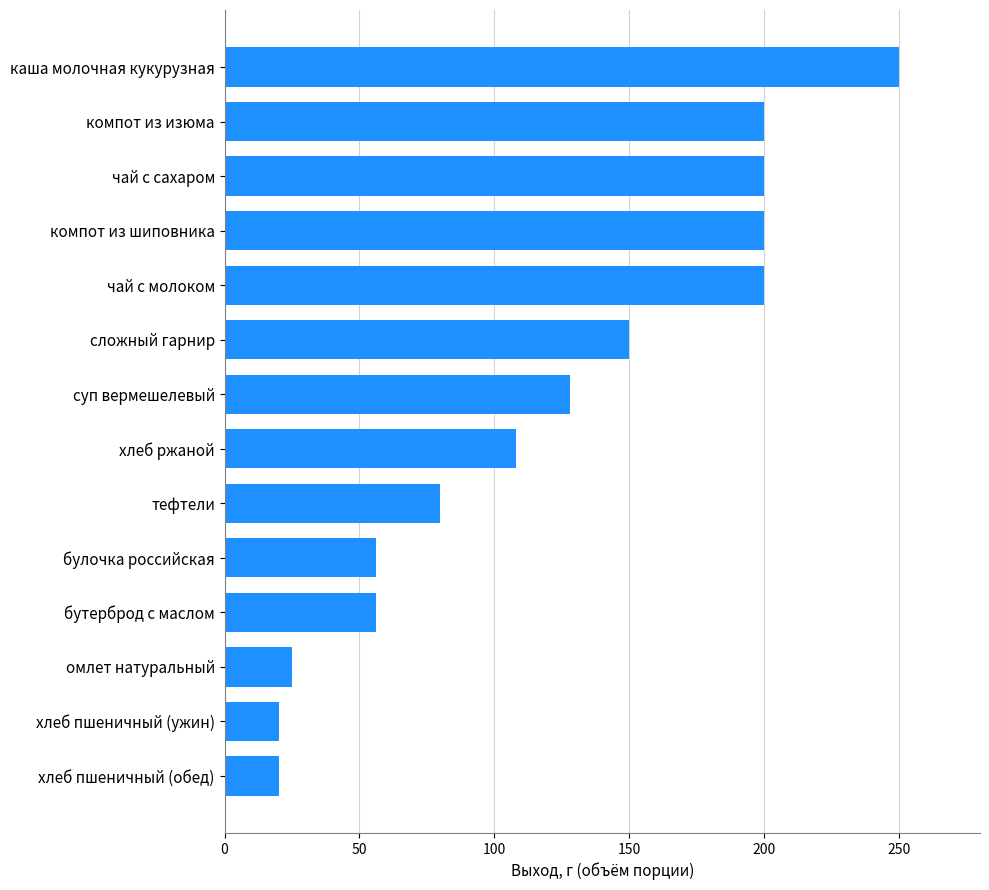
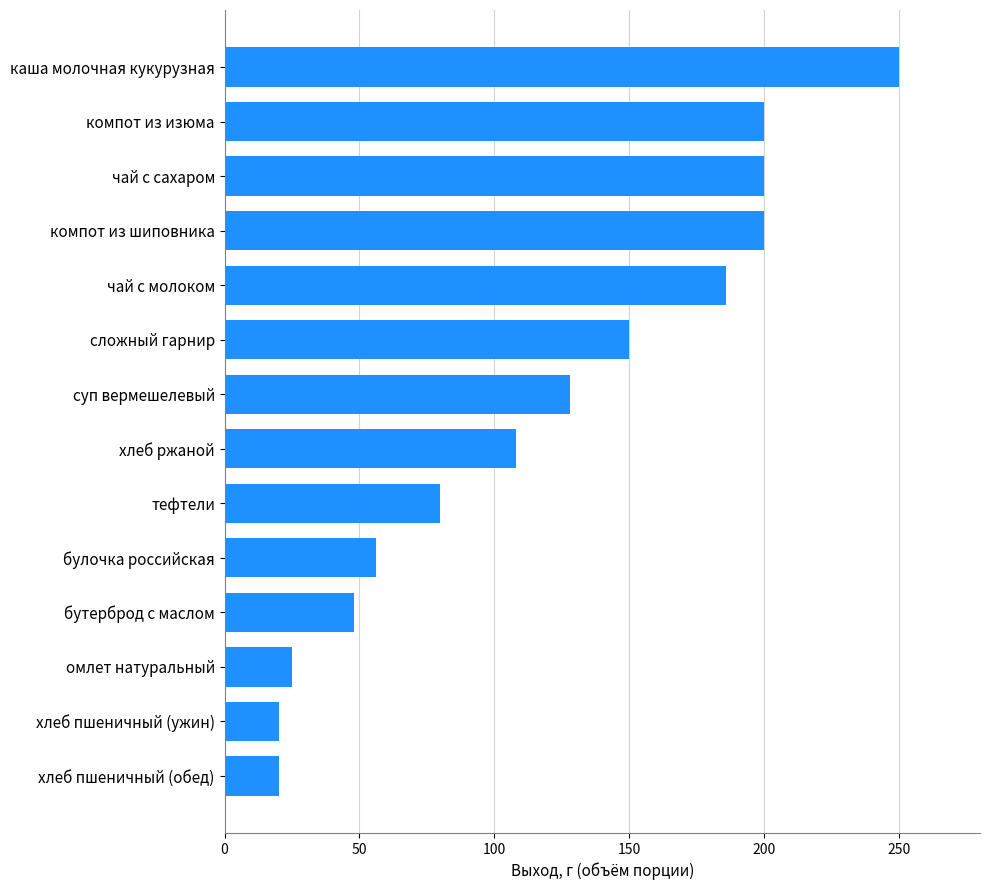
чай с молоком: 200 -> 186
бутерброд с маслом: 56 -> 48
